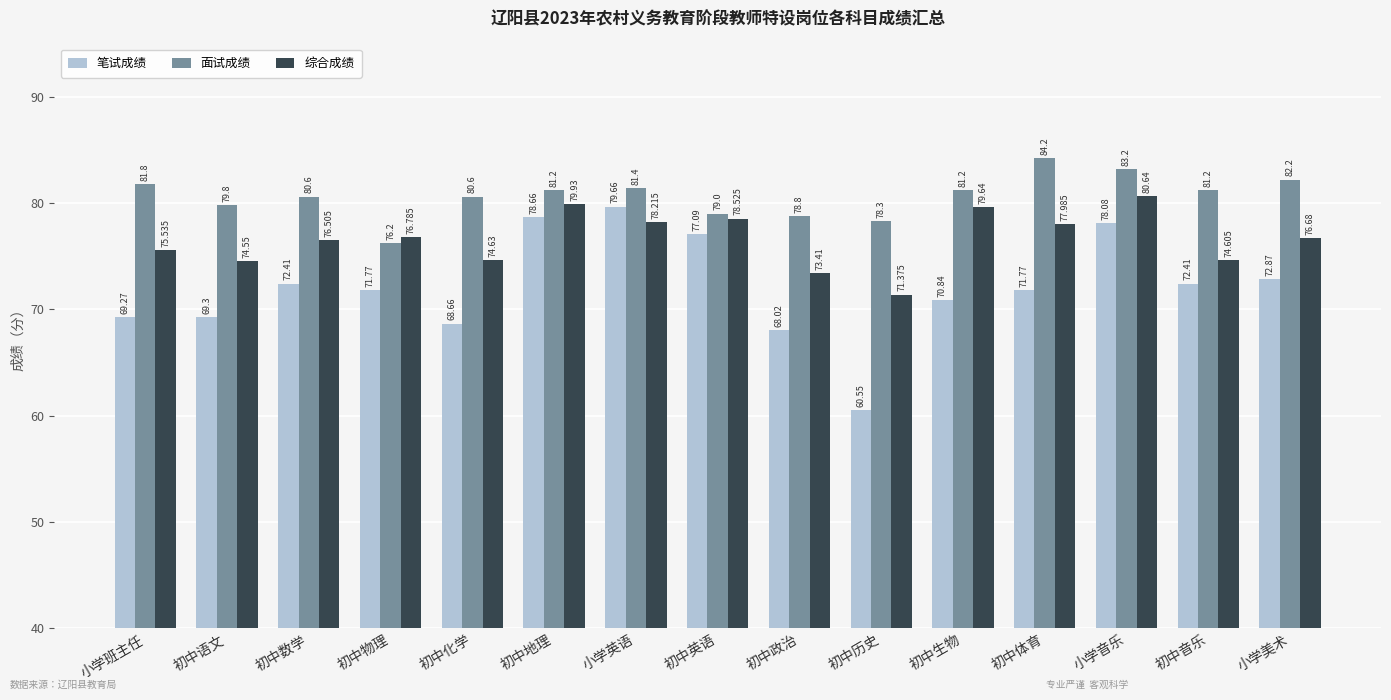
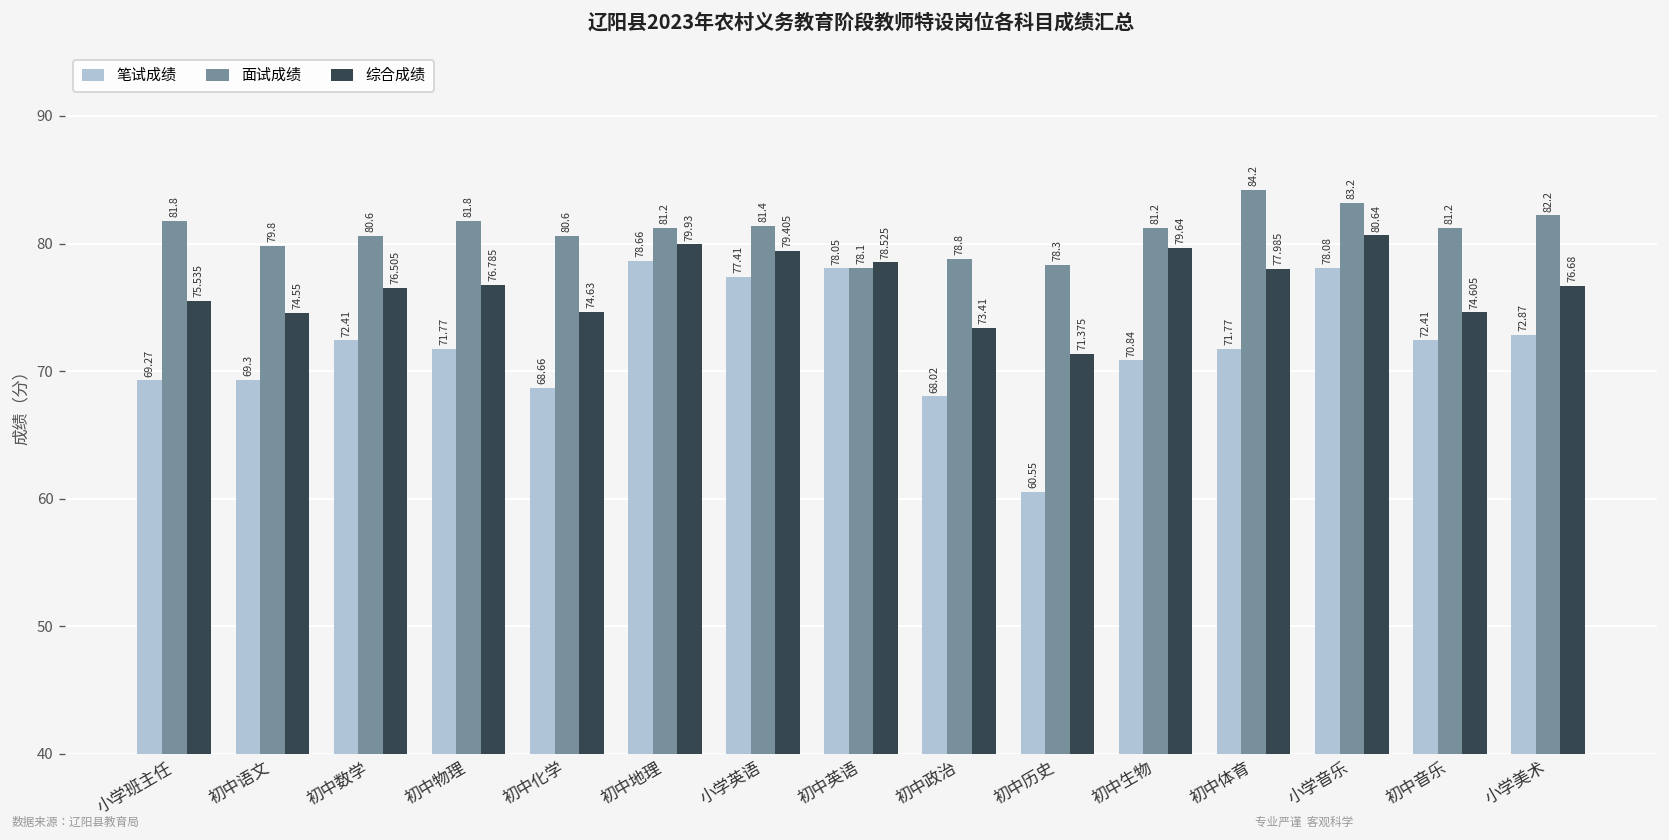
面试成绩, 初中物理: 76.2 -> 81.8
笔试成绩, 小学英语: 79.66 -> 77.41
综合成绩, 小学英语: 78.215 -> 79.405
笔试成绩, 初中英语: 77.09 -> 78.05
面试成绩, 初中英语: 79.0 -> 78.1
